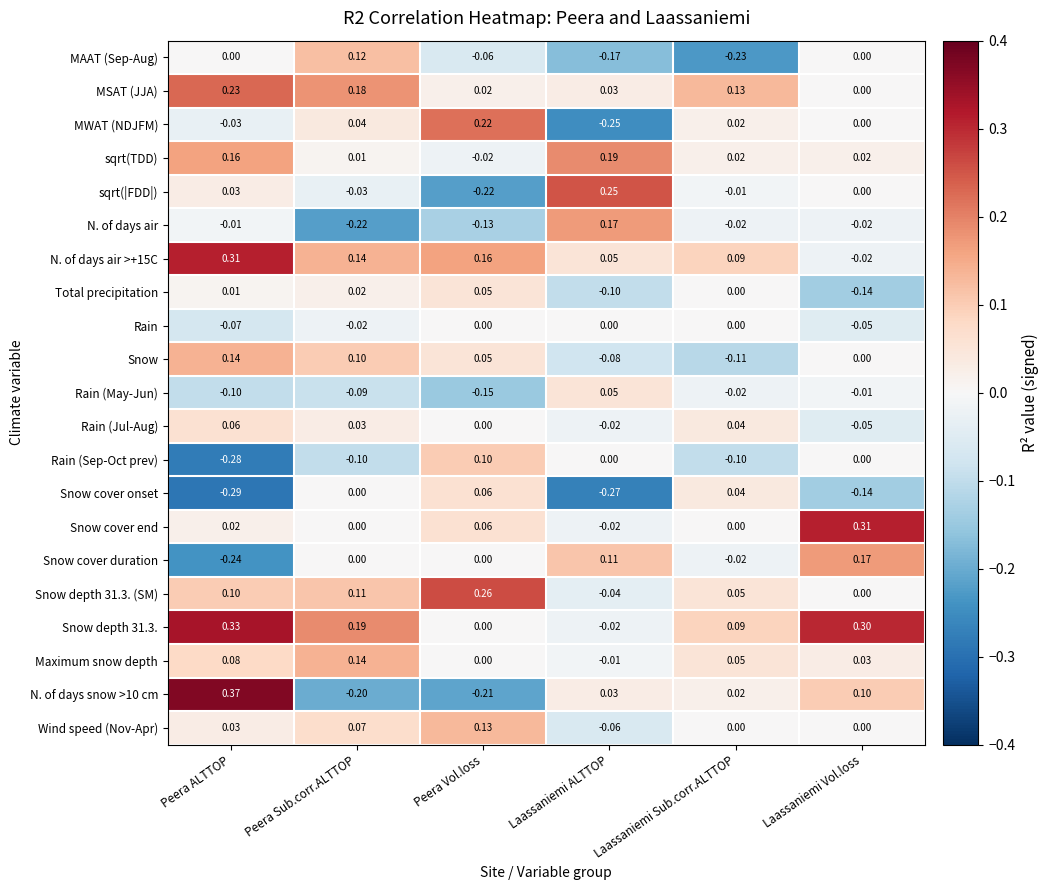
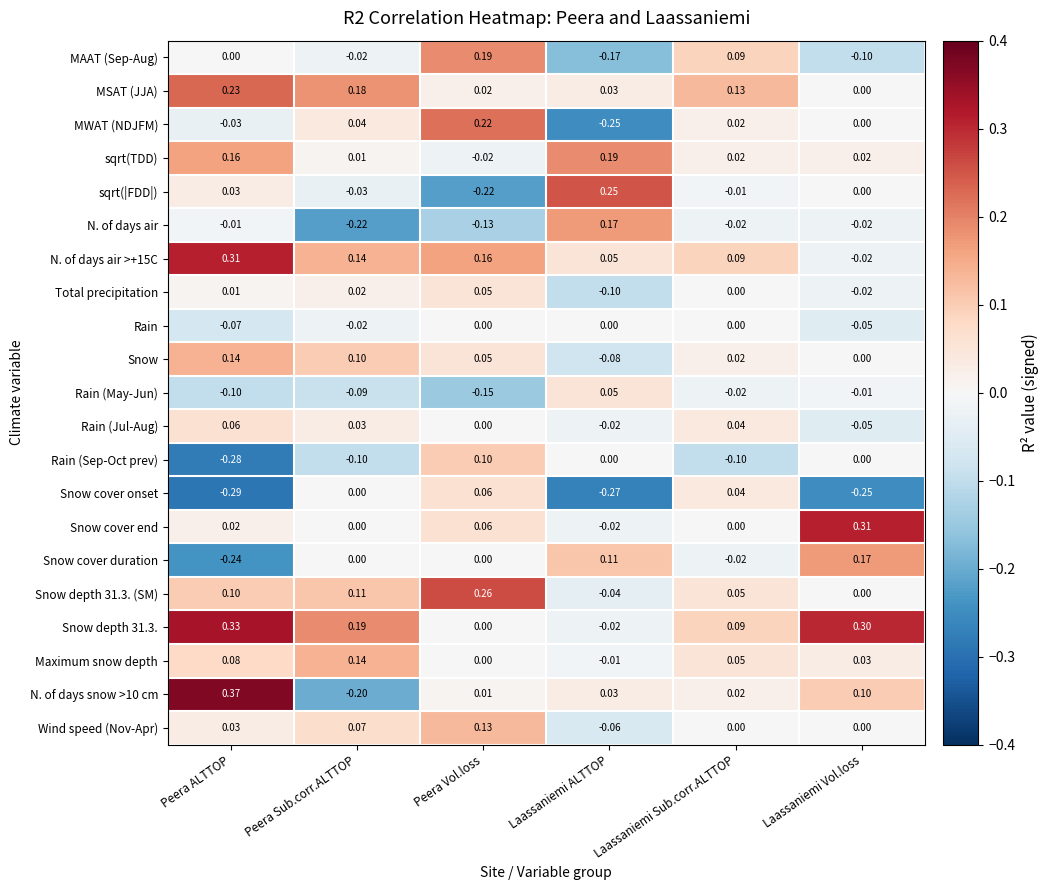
MAAT (Sep-Aug), Peera Sub.corr.ALTTOP: 0.12 -> -0.02
MAAT (Sep-Aug), Peera Vol.loss: -0.06 -> 0.19
MAAT (Sep-Aug), Laassaniemi Sub.corr.ALTTOP: -0.23 -> 0.09
MAAT (Sep-Aug), Laassaniemi Vol.loss: 0.00 -> -0.10
Total precipitation, Laassaniemi Vol.loss: -0.14 -> -0.02
Snow, Laassaniemi Sub.corr.ALTTOP: -0.11 -> 0.02
Snow cover onset, Laassaniemi Vol.loss: -0.14 -> -0.25
N. of days snow >10 cm, Peera Vol.loss: -0.21 -> 0.01
